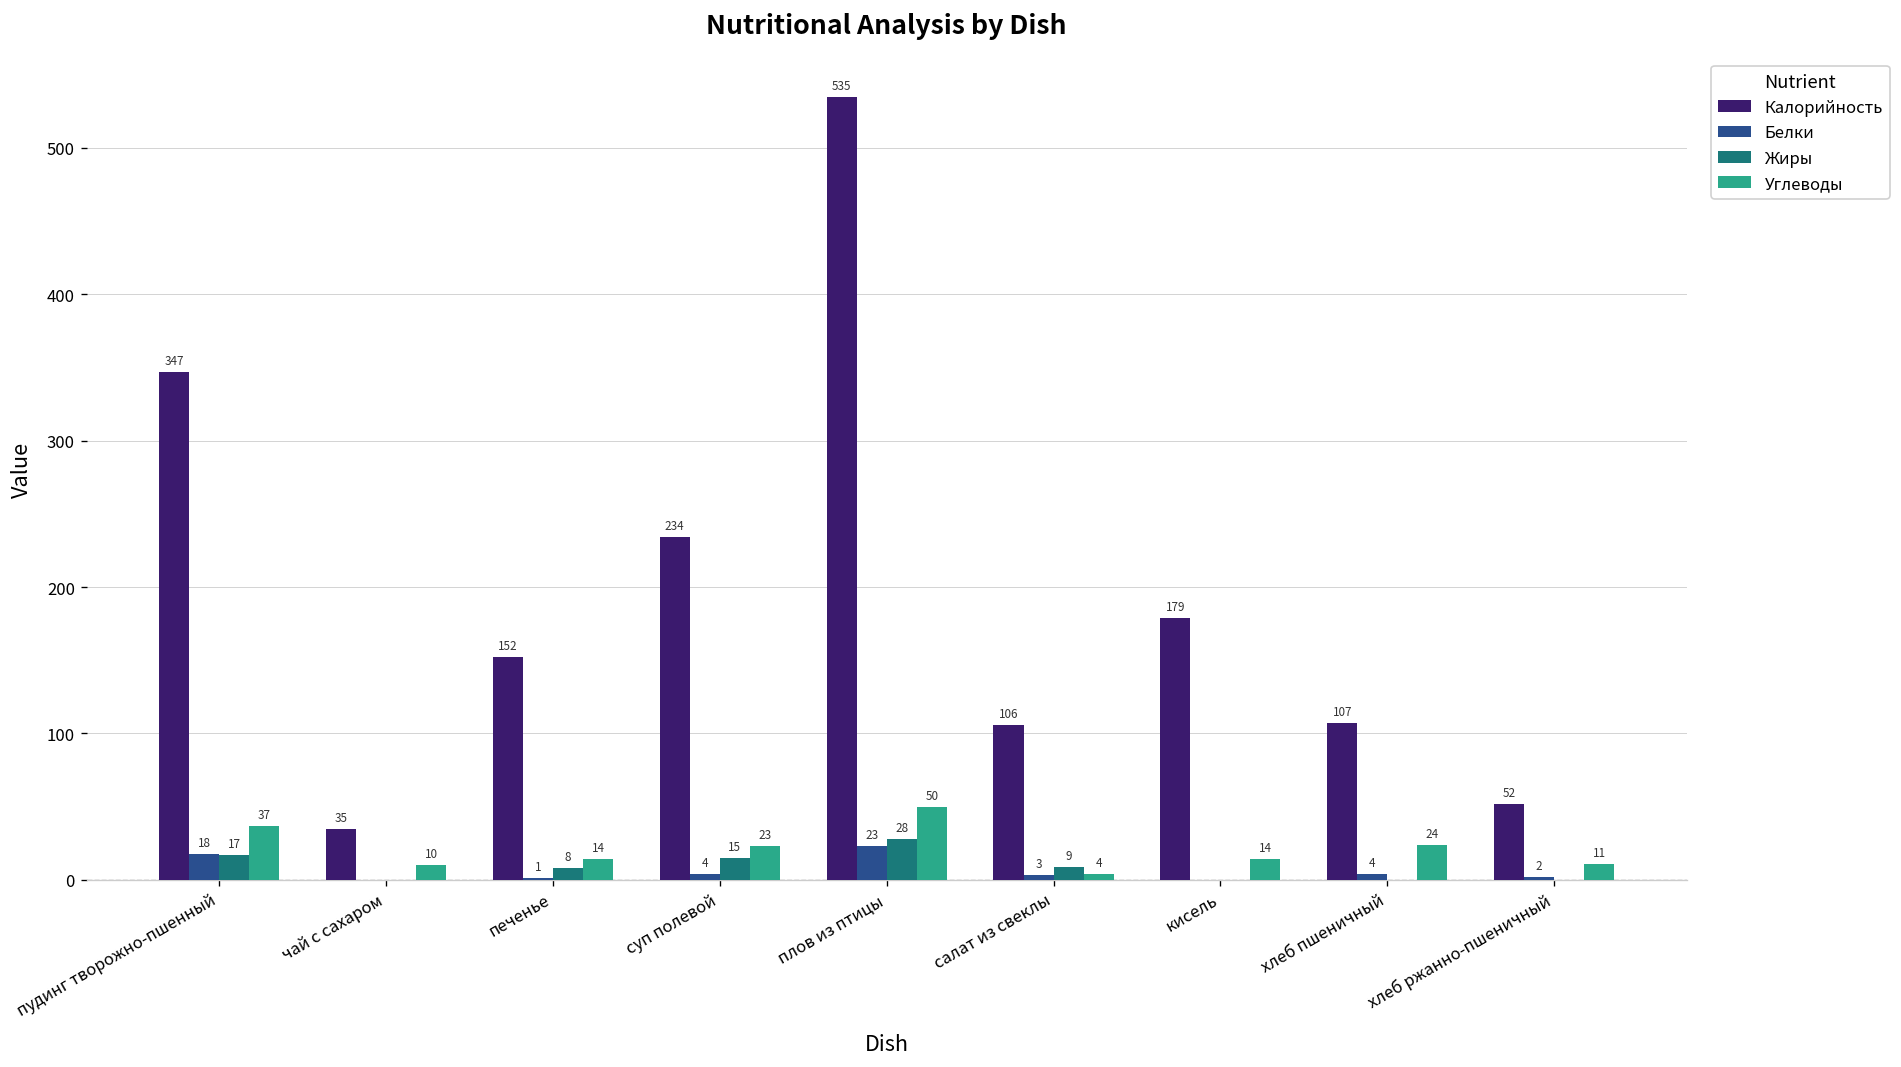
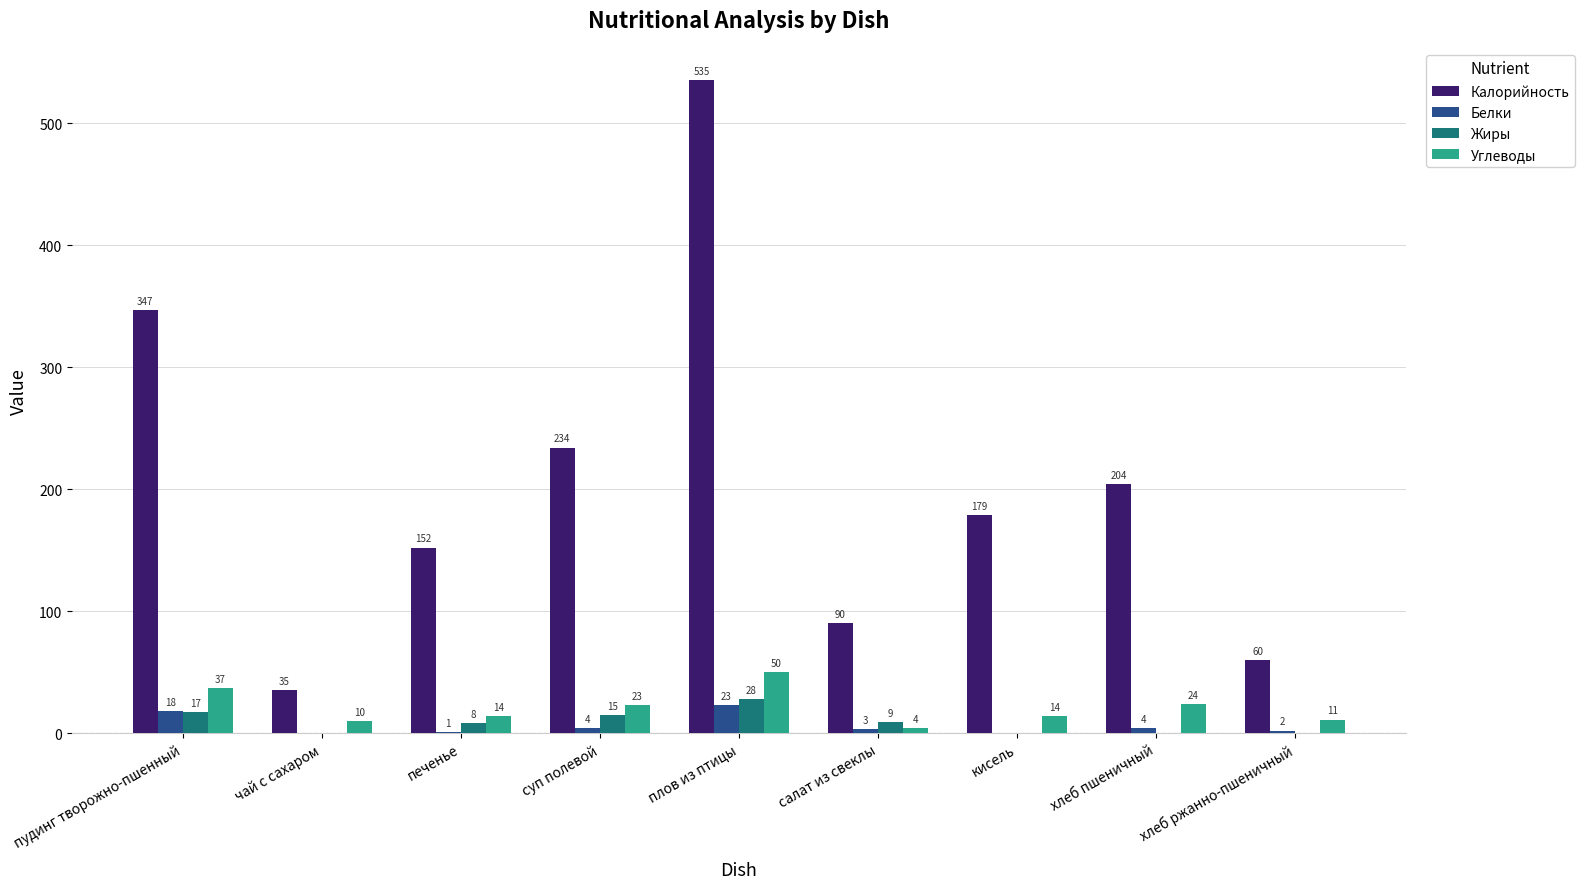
Калорийность, салат из свеклы: 106 -> 90
Калорийность, хлеб пшеничный: 107 -> 204
Калорийность, хлеб ржанно-пшеничный: 52 -> 60
